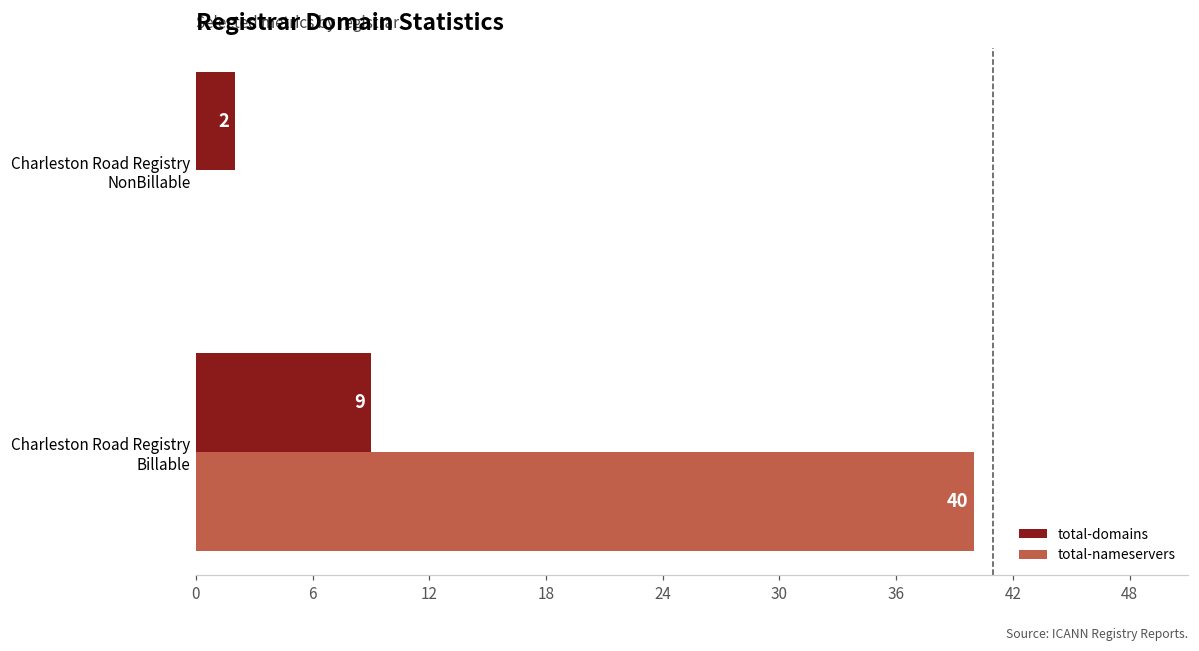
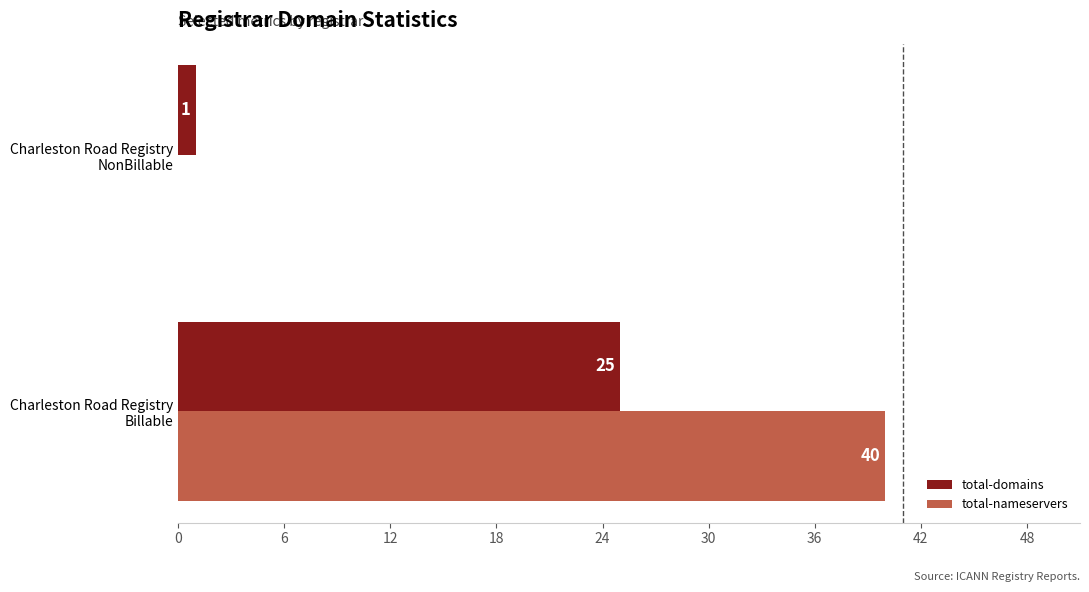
total-domains, Charleston Road Registry NonBillable: 2 -> 1
total-domains, Charleston Road Registry Billable: 9 -> 25
